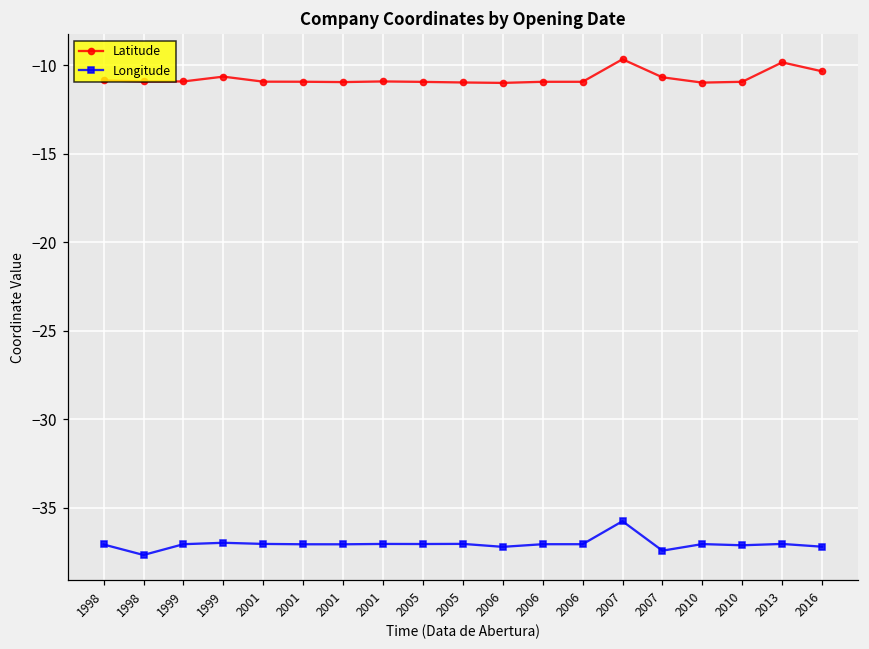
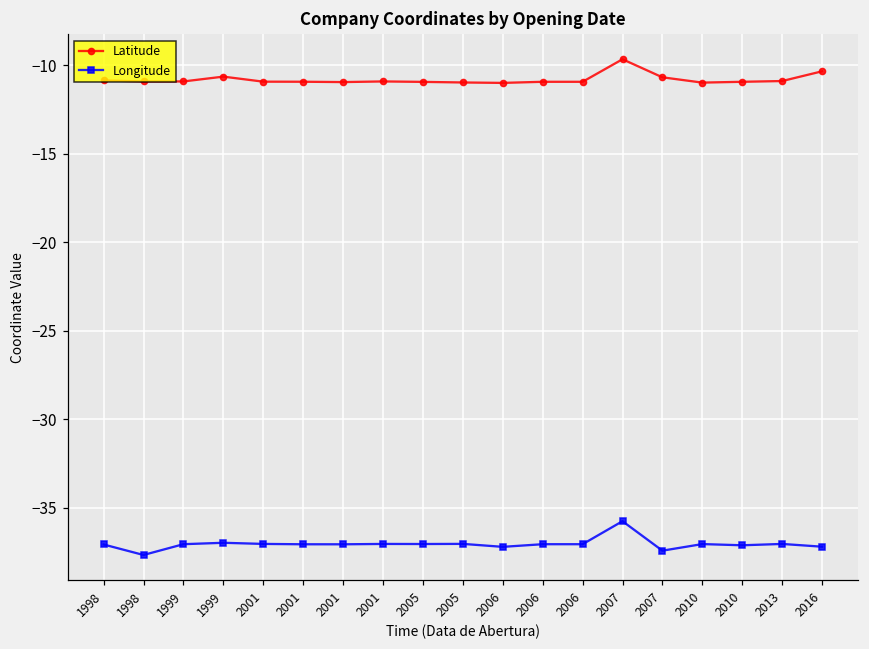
Latitude, 2013: -9.8 -> -10.9
